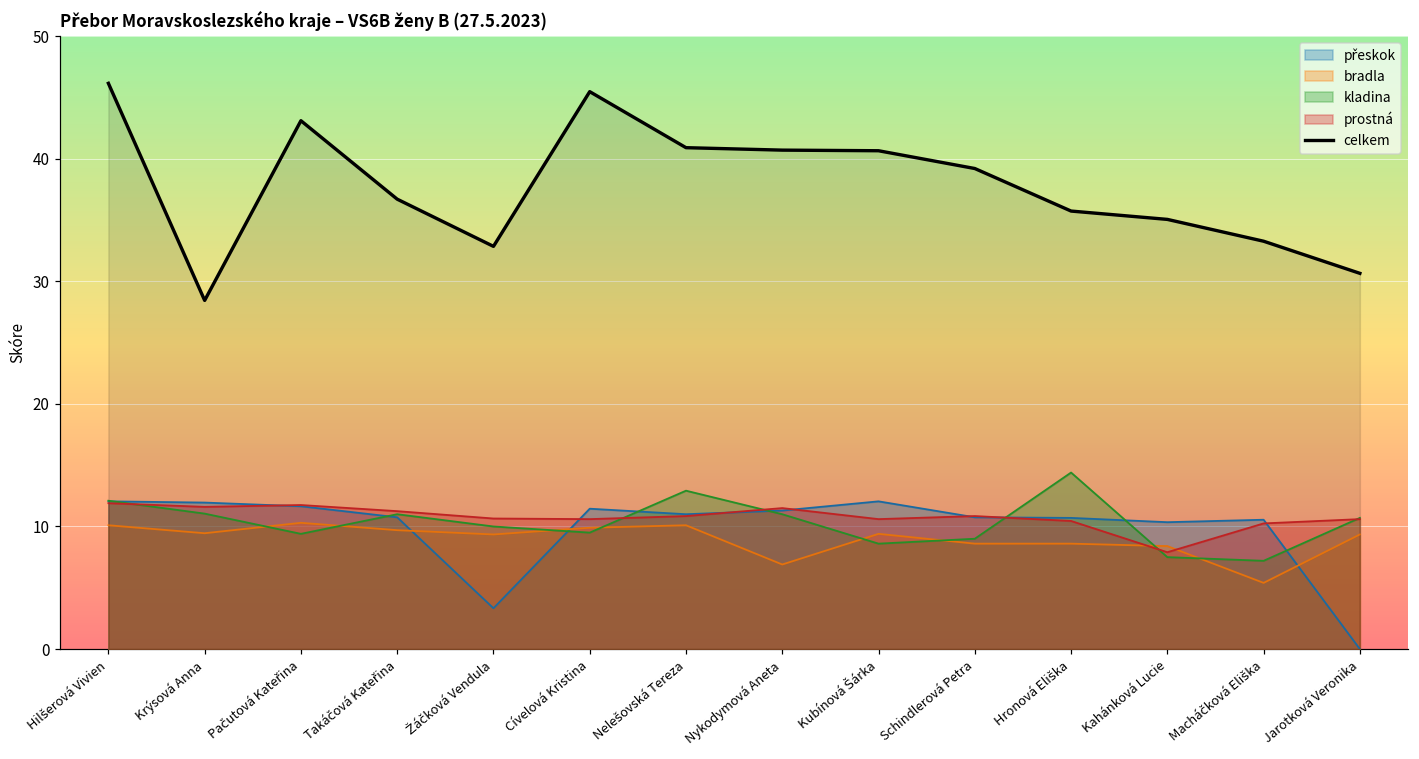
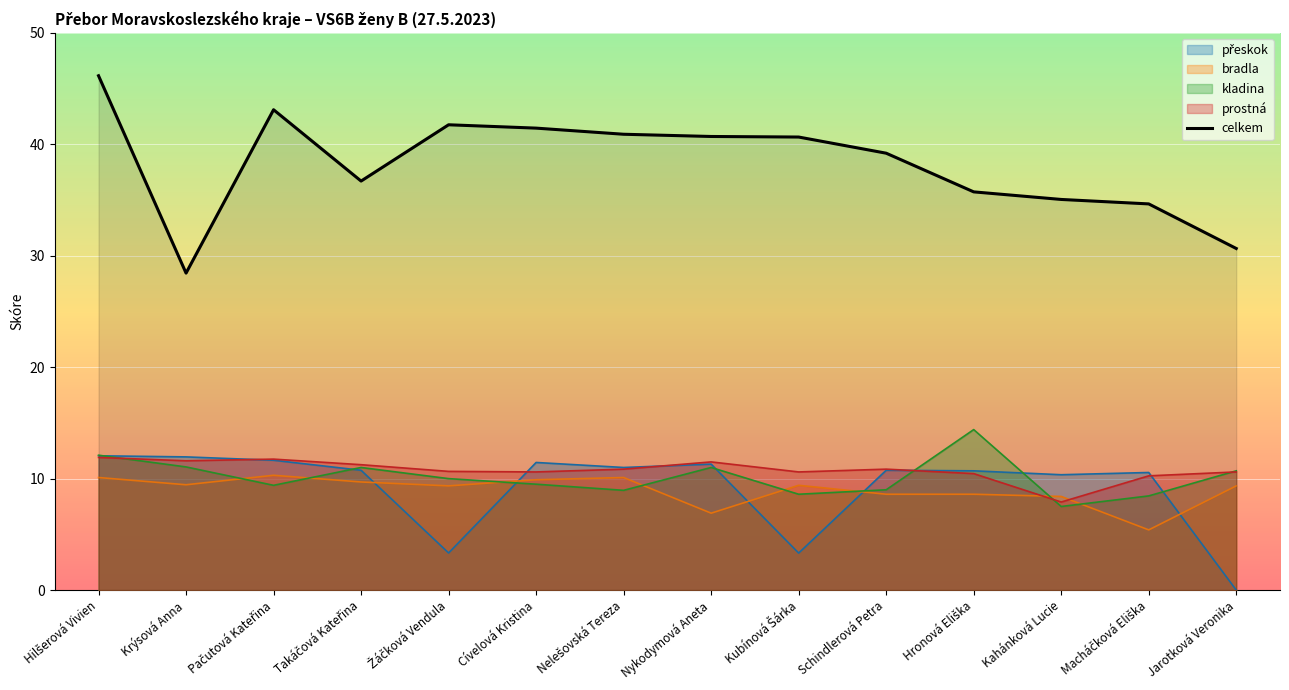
celkem, Žáčková Vendula: 32.9 -> 41.8
celkem, Cívelová Kristina: 45.5 -> 41.5
kladina, Nelešovská Tereza: 12.9 -> 9.0
přeskok, Kubínová Šárka: 12.1 -> 3.3
kladina, Macháčková Eliška: 7.2 -> 8.5
celkem, Macháčková Eliška: 33.3 -> 34.7
